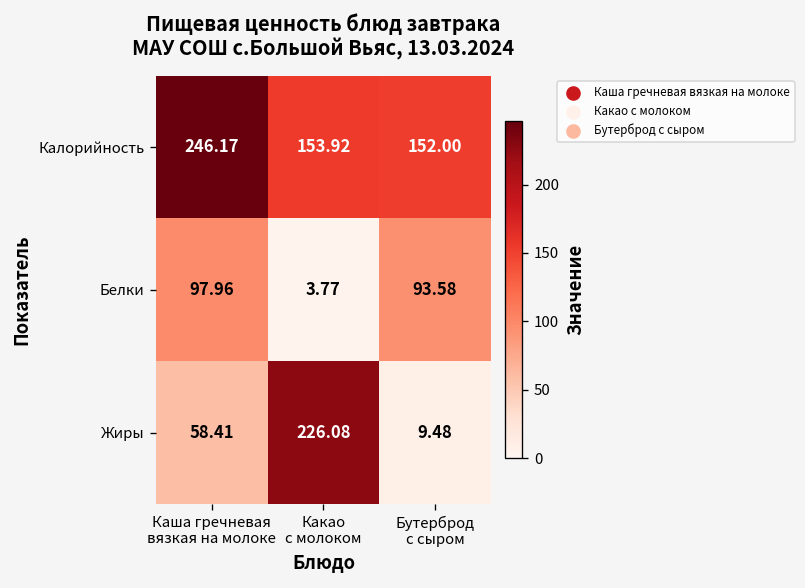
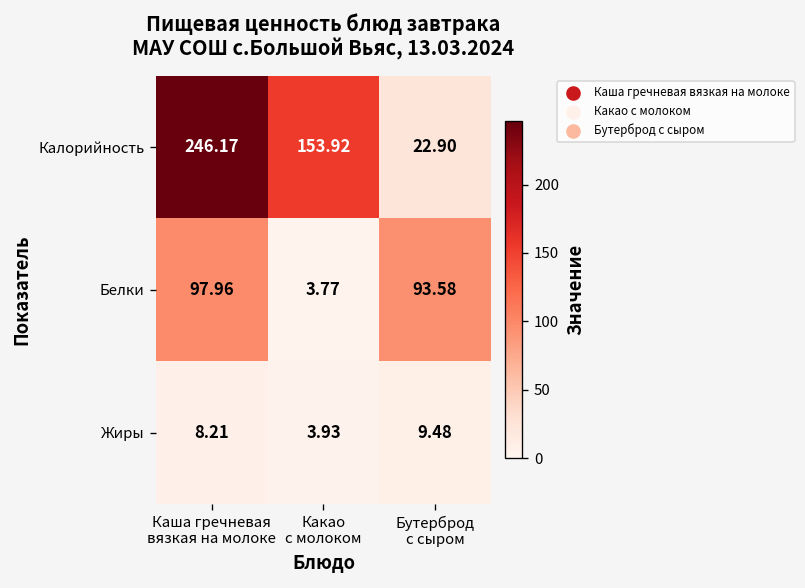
Калорийность, Бутерброд с сыром: 152.00 -> 22.90
Жиры, Каша гречневая вязкая на молоке: 58.41 -> 8.21
Жиры, Какао с молоком: 226.08 -> 3.93
